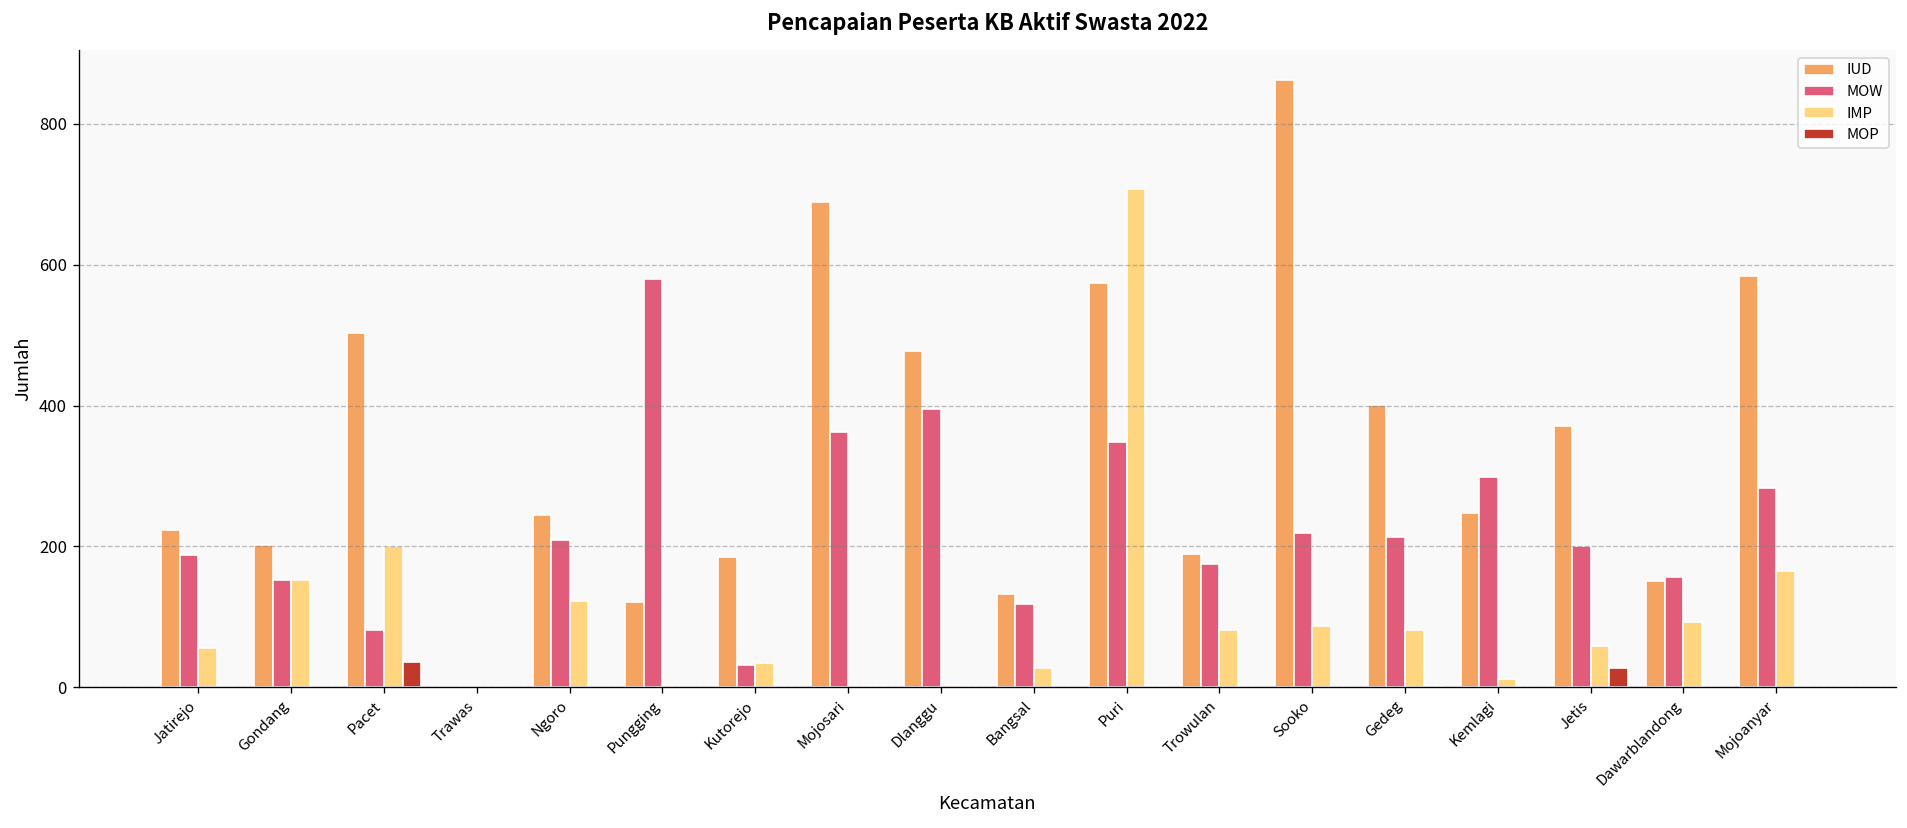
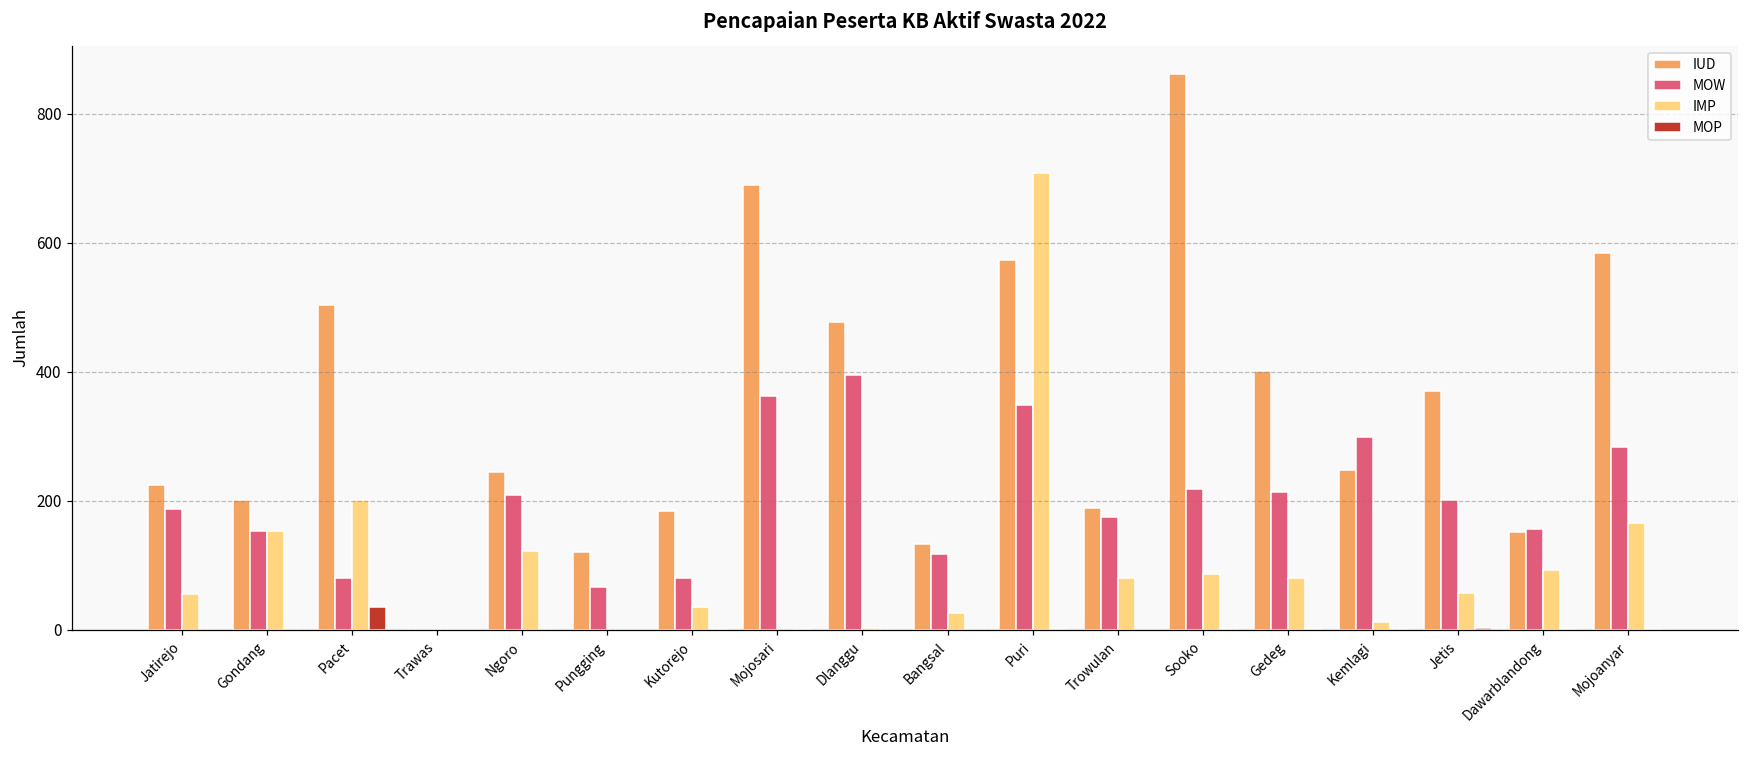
MOW, Pungging: 580 -> 70
MOW, Kutorejo: 30 -> 80
MOP, Jetis: 30 -> 0
